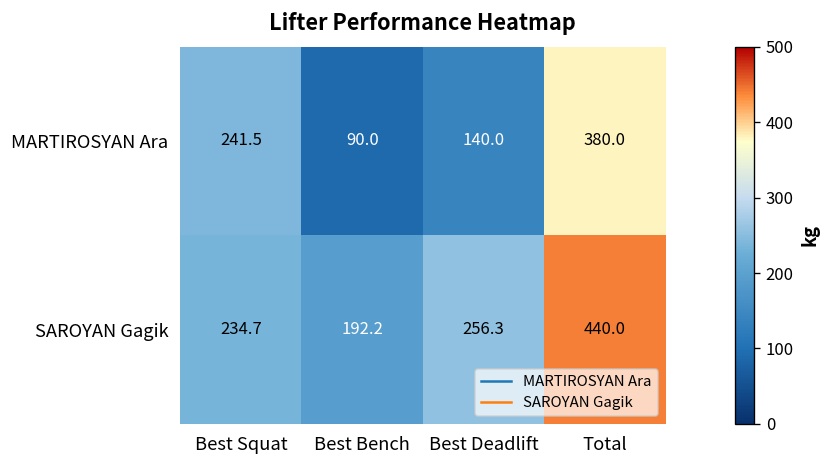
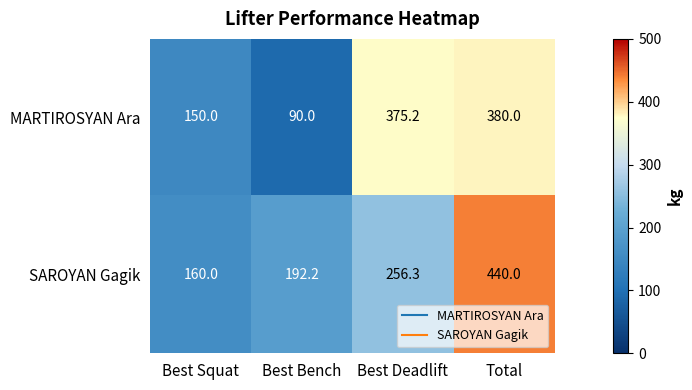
MARTIROSYAN Ara, Best Squat: 241.5 -> 150.0
MARTIROSYAN Ara, Best Deadlift: 140.0 -> 375.2
SAROYAN Gagik, Best Squat: 234.7 -> 160.0
